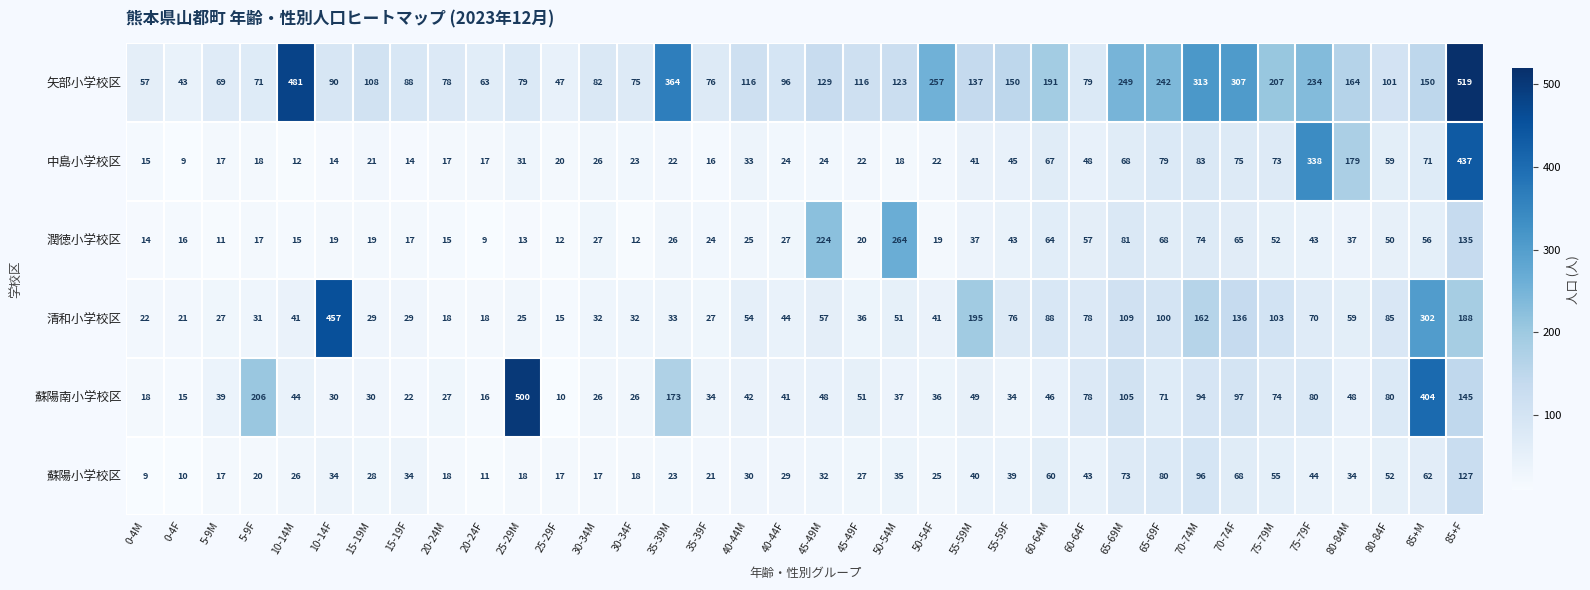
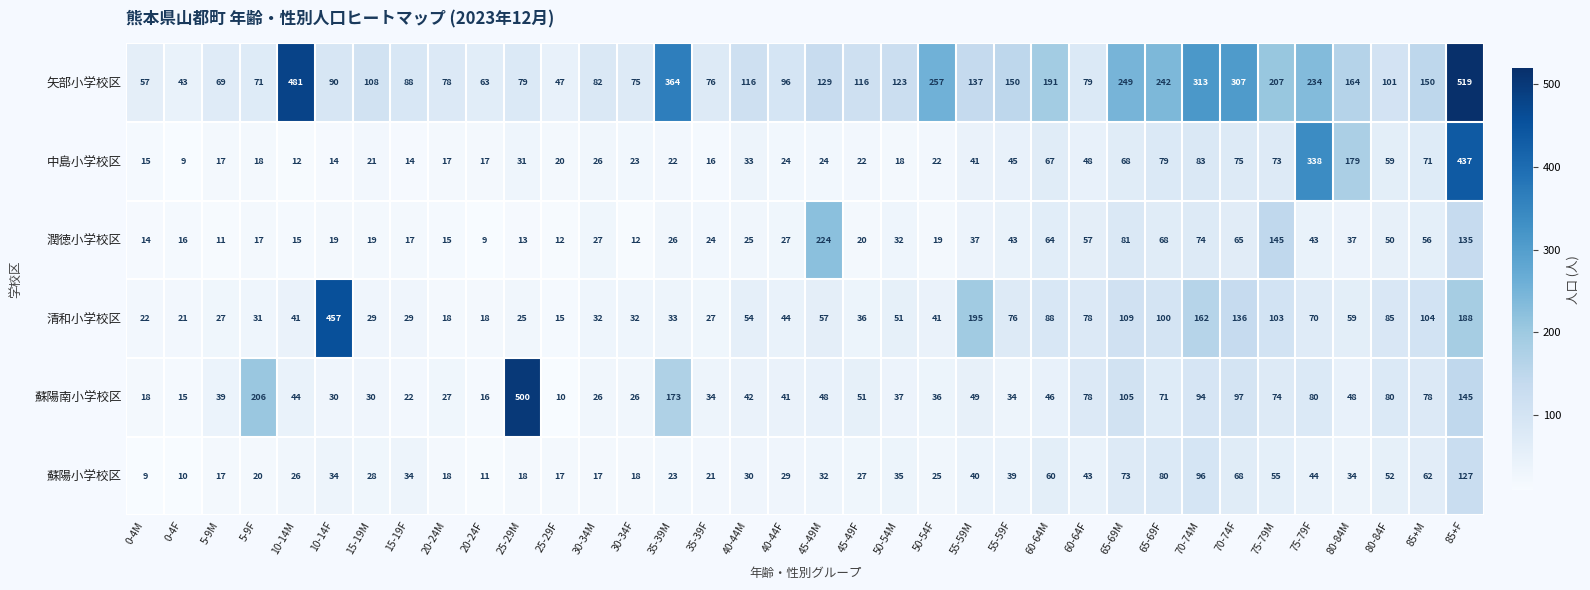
潤徳小学校区, 50-54M: 264 -> 32
潤徳小学校区, 75-79M: 52 -> 145
清和小学校区, 85+M: 302 -> 104
蘇陽南小学校区, 85+M: 404 -> 78
